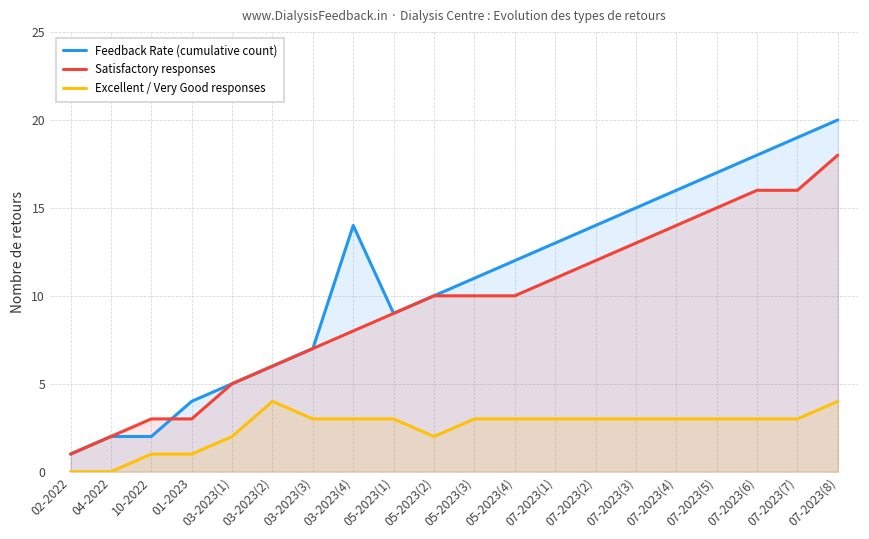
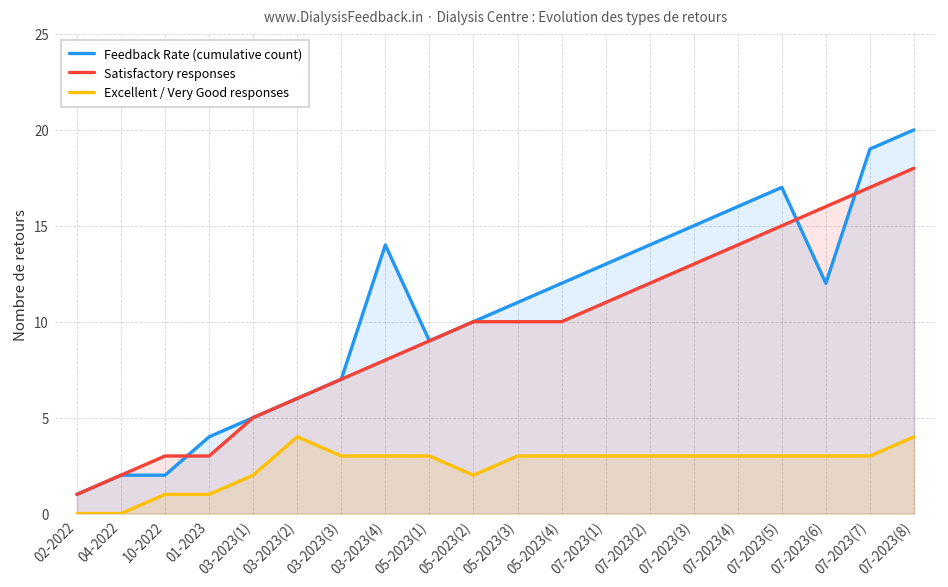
Feedback Rate (cumulative count), 07-2023(6): 18 -> 12
Satisfactory responses, 07-2023(7): 16 -> 17
